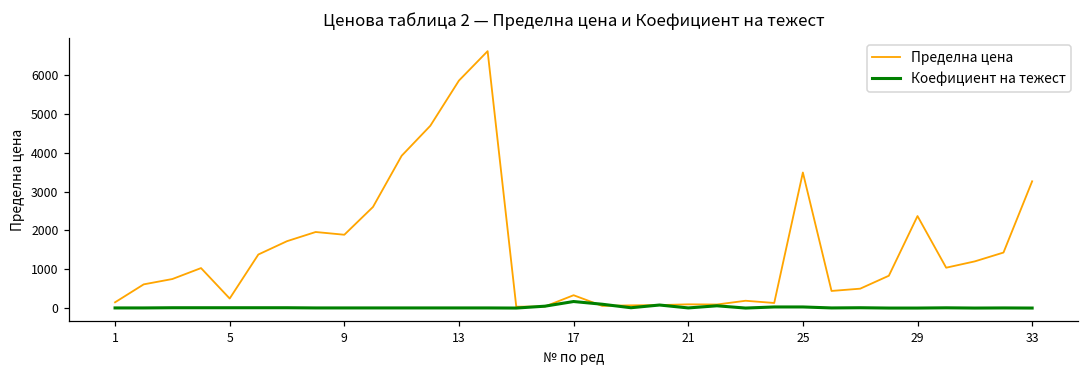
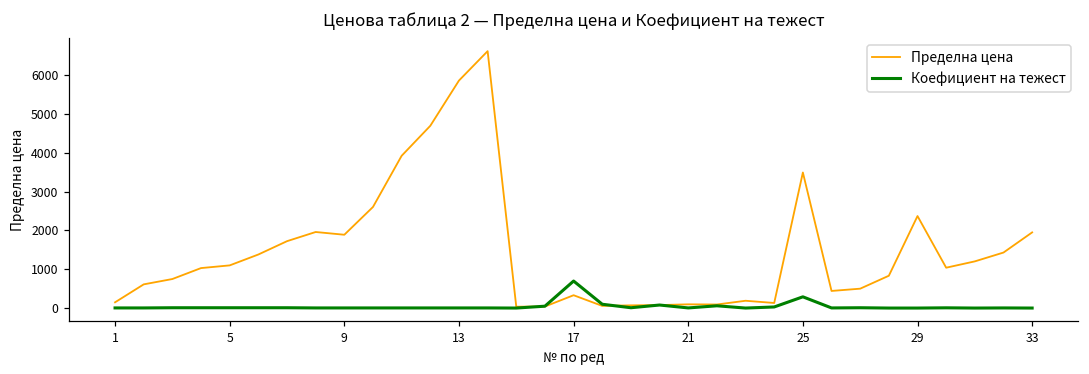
Пределна цена, 5: 200 -> 1100
Коефициент на тежест, 17: 200 -> 700
Коефициент на тежест, 25: 0 -> 300
Пределна цена, 33: 3300 -> 1900
